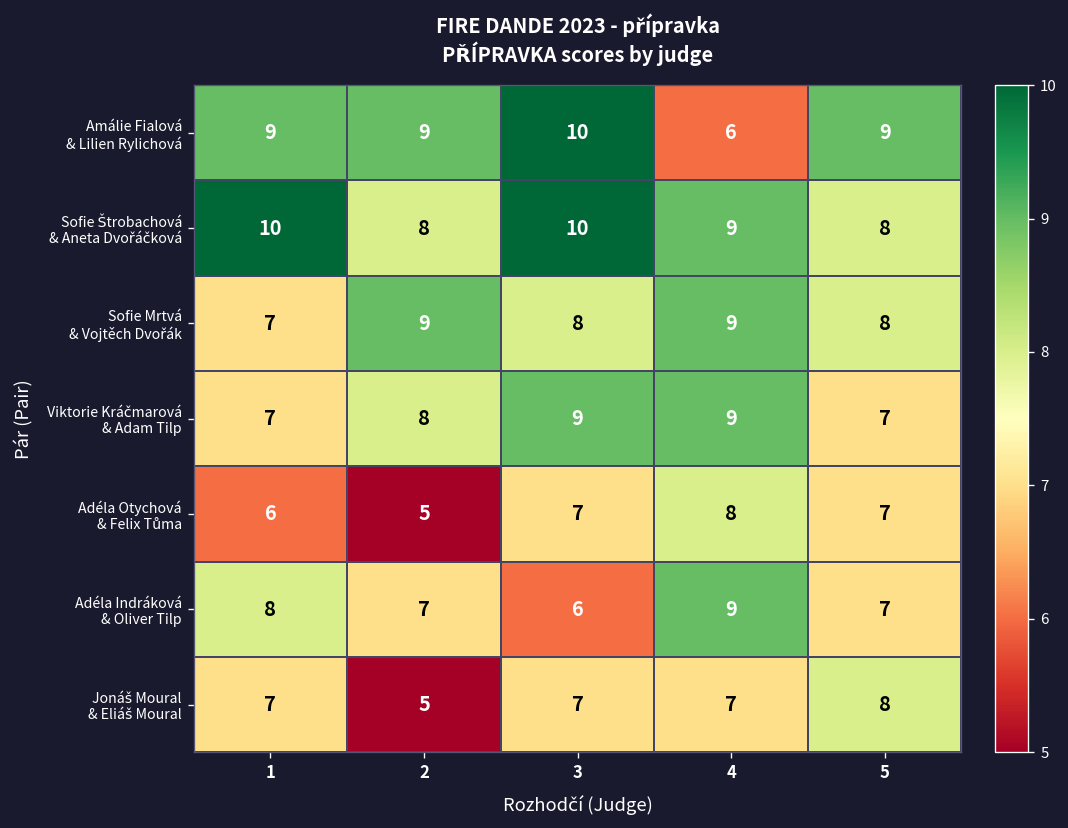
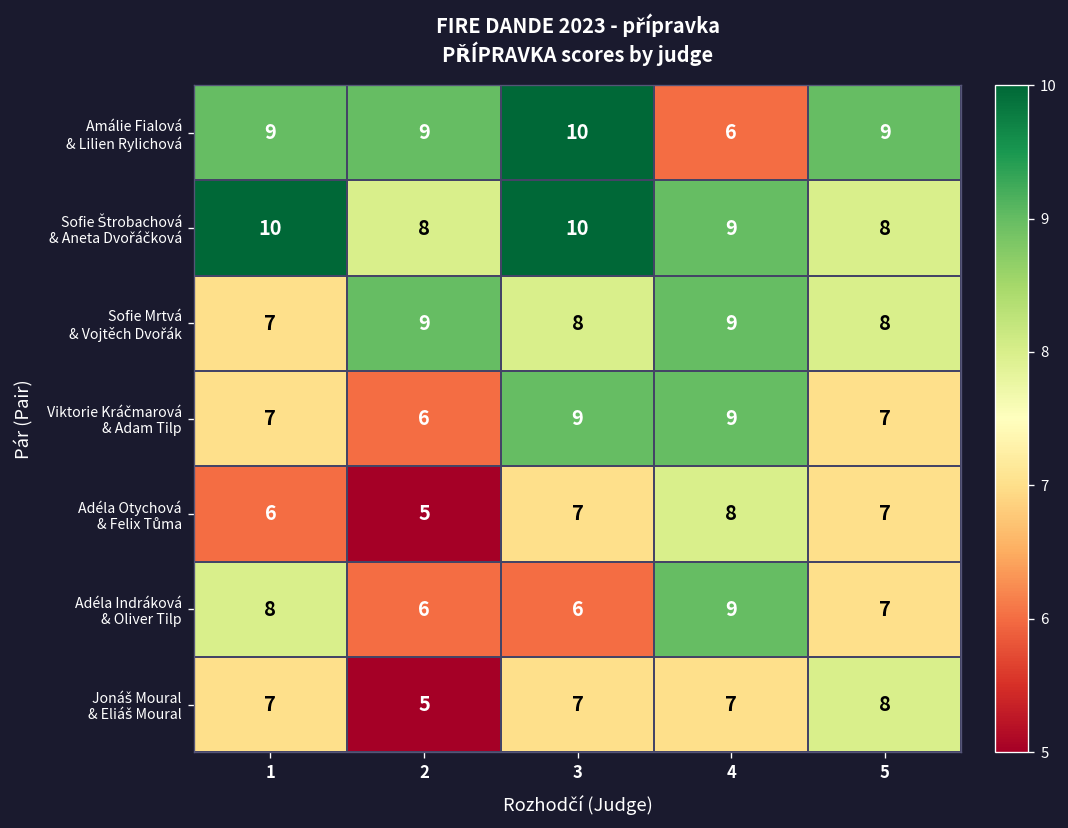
Viktorie Kráčmarová & Adam Tilp, 2: 8 -> 6
Adéla Indráková & Oliver Tilp, 2: 7 -> 6
